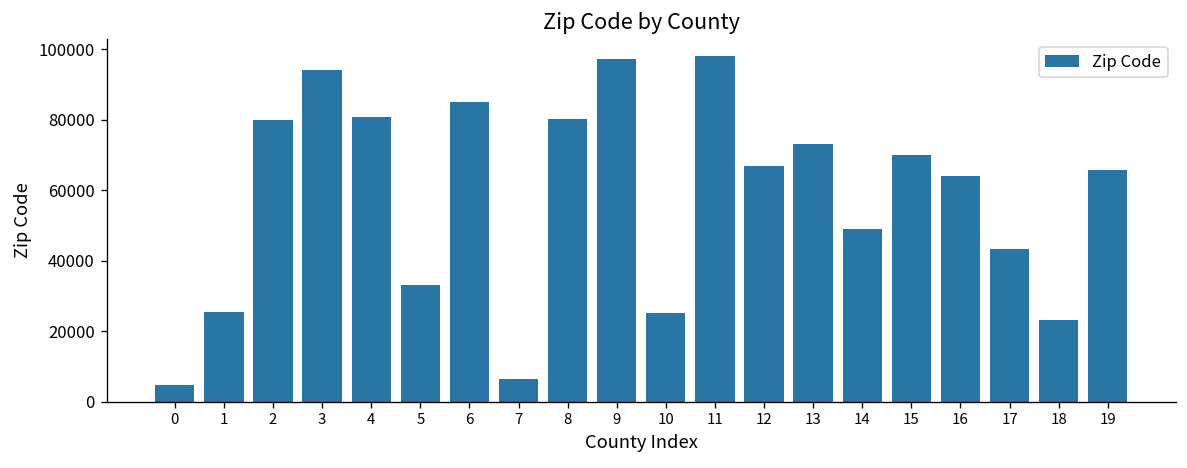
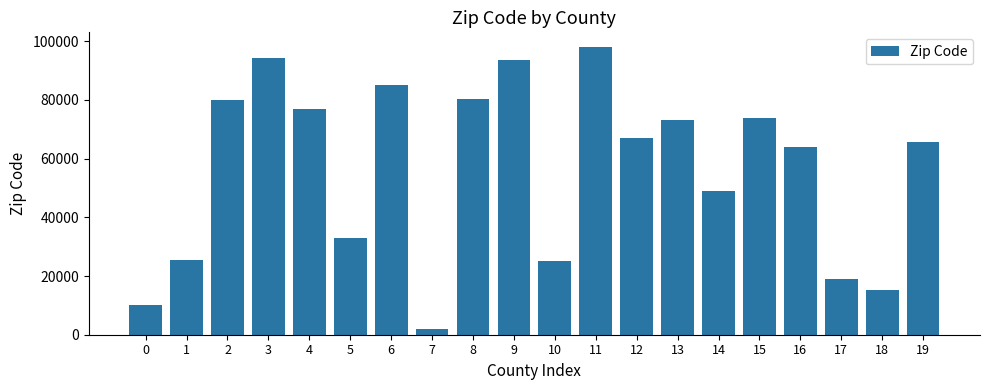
0: 5000 -> 10000
4: 81000 -> 77000
7: 6000 -> 2000
9: 97000 -> 94000
15: 70000 -> 74000
17: 43000 -> 19000
18: 23000 -> 15000
